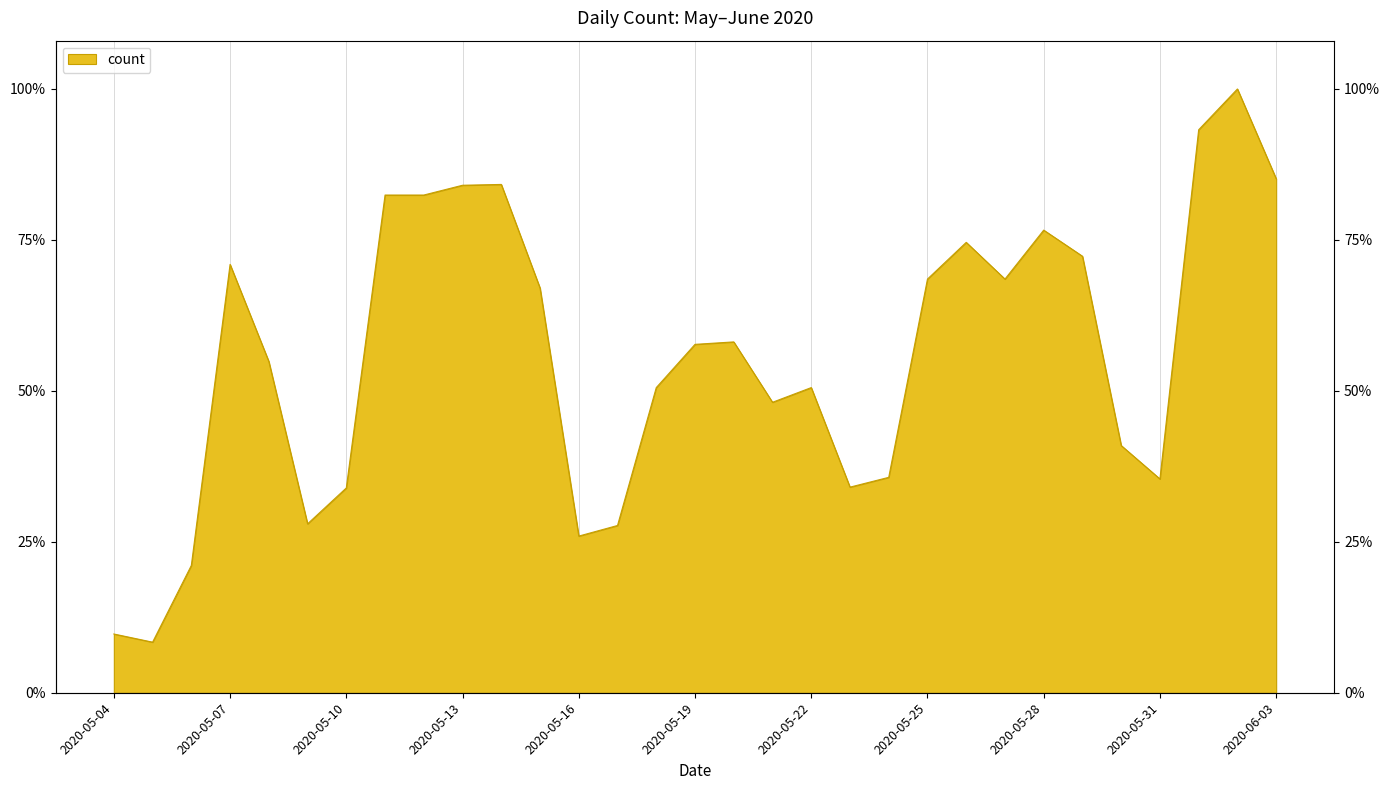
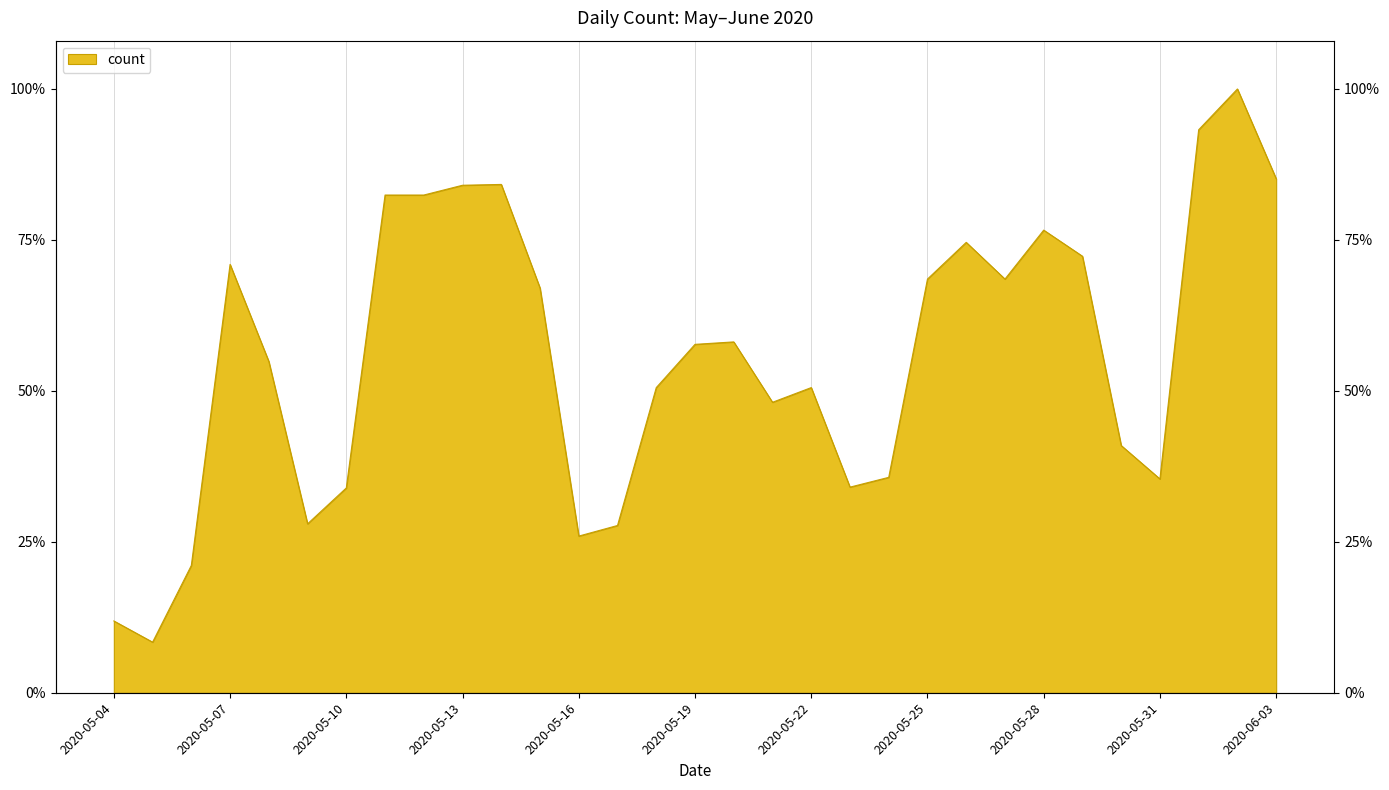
2020-05-04: 10% -> 12%
